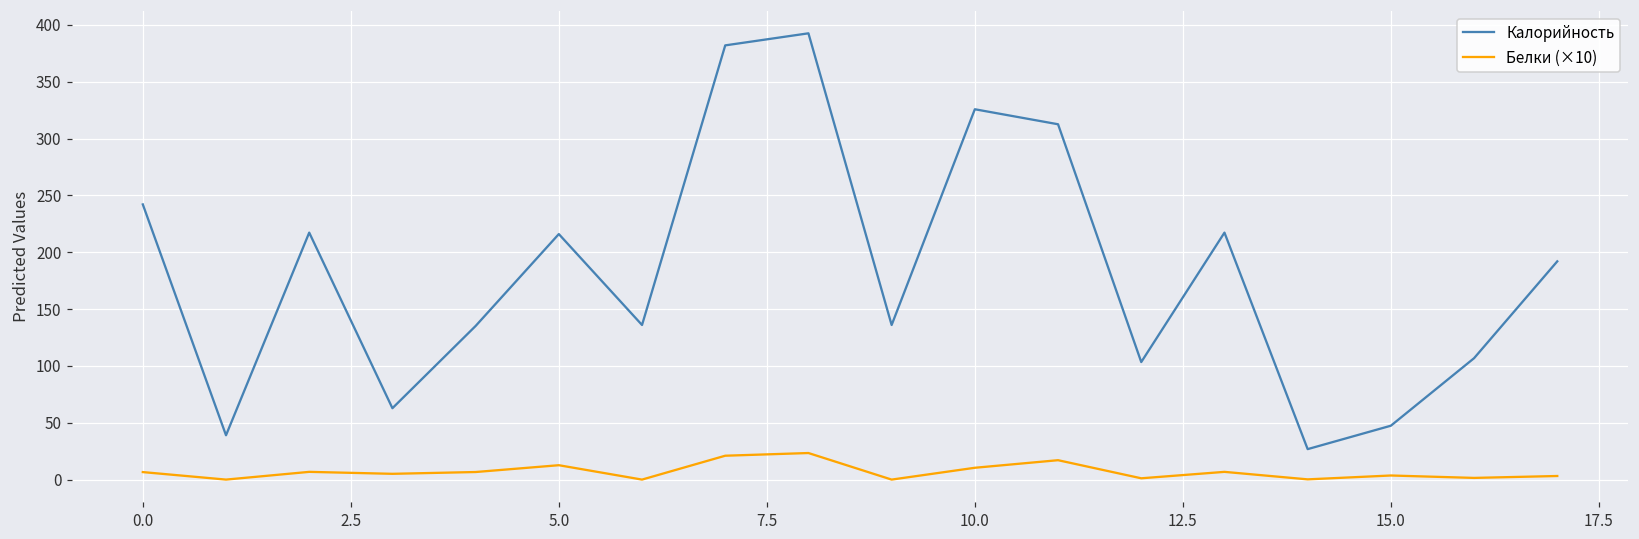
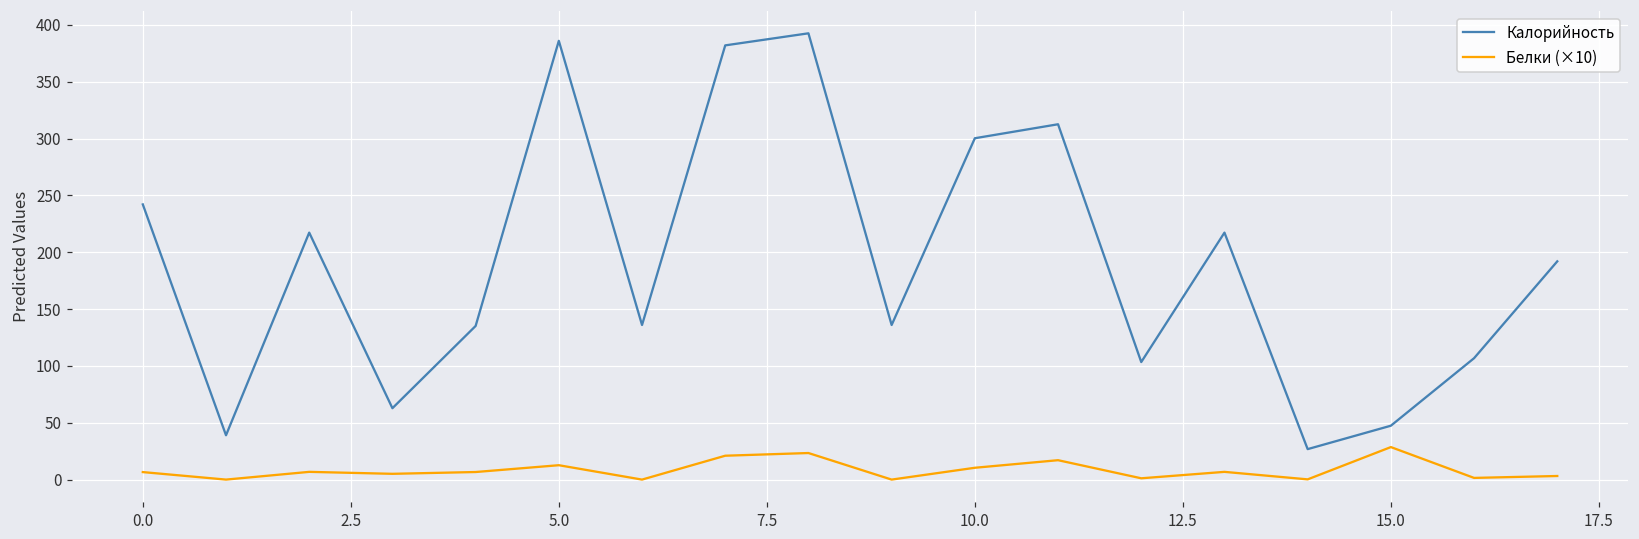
Калорийность, 5.0: 216 -> 386
Калорийность, 10.0: 326 -> 300
Белки (×10), 15.0: 4 -> 29
